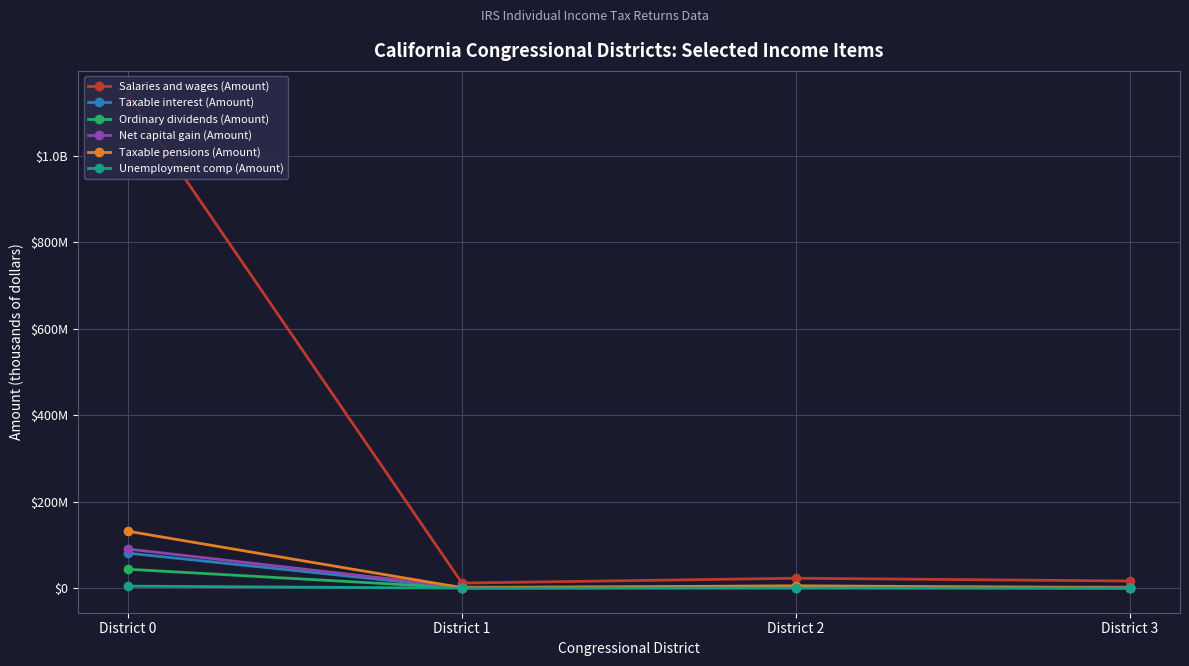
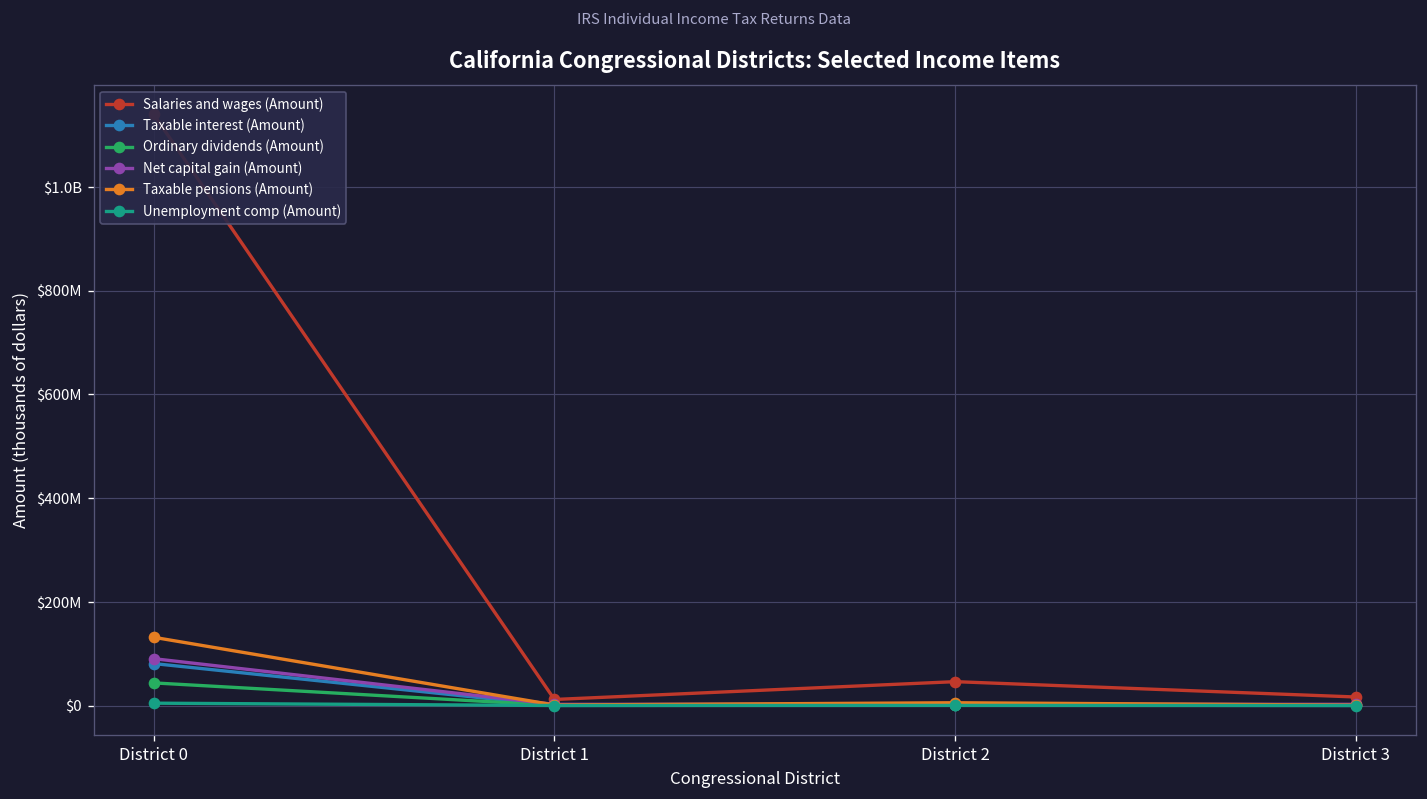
Salaries and wages (Amount), District 2: $20000000 -> $50000000
